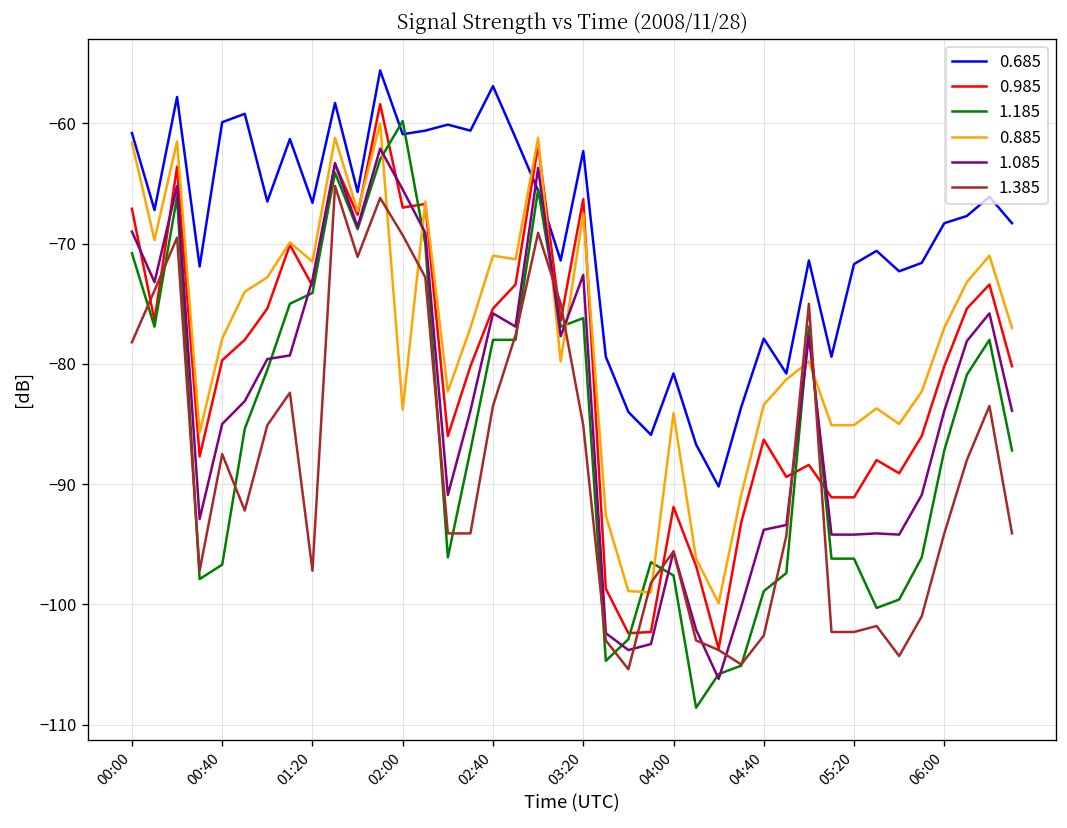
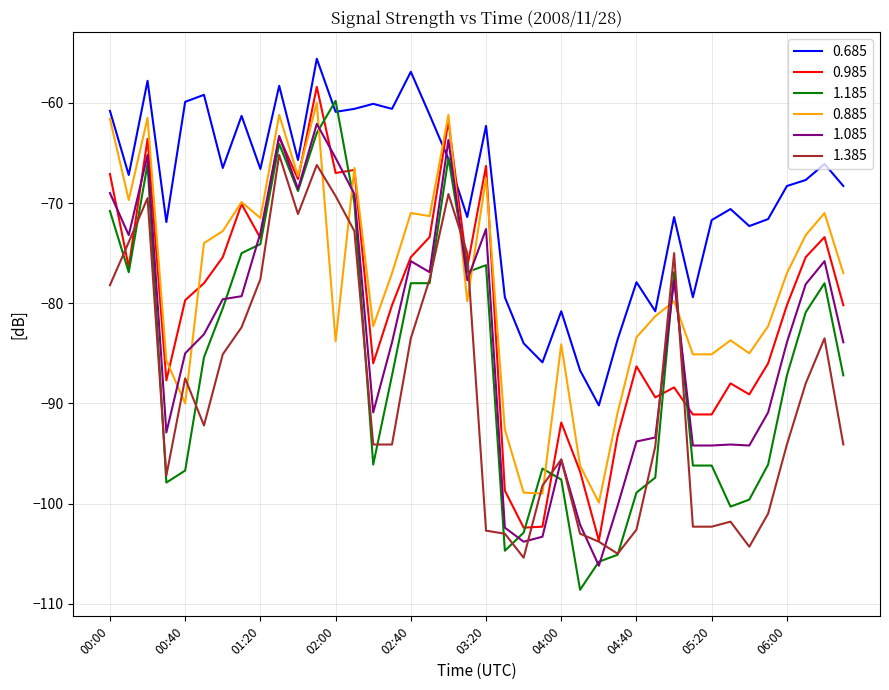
0.885, 00:40: -77.9 -> -90.0
1.385, 01:20: -97.2 -> -77.6
1.385, 03:20: -85.1 -> -102.7
